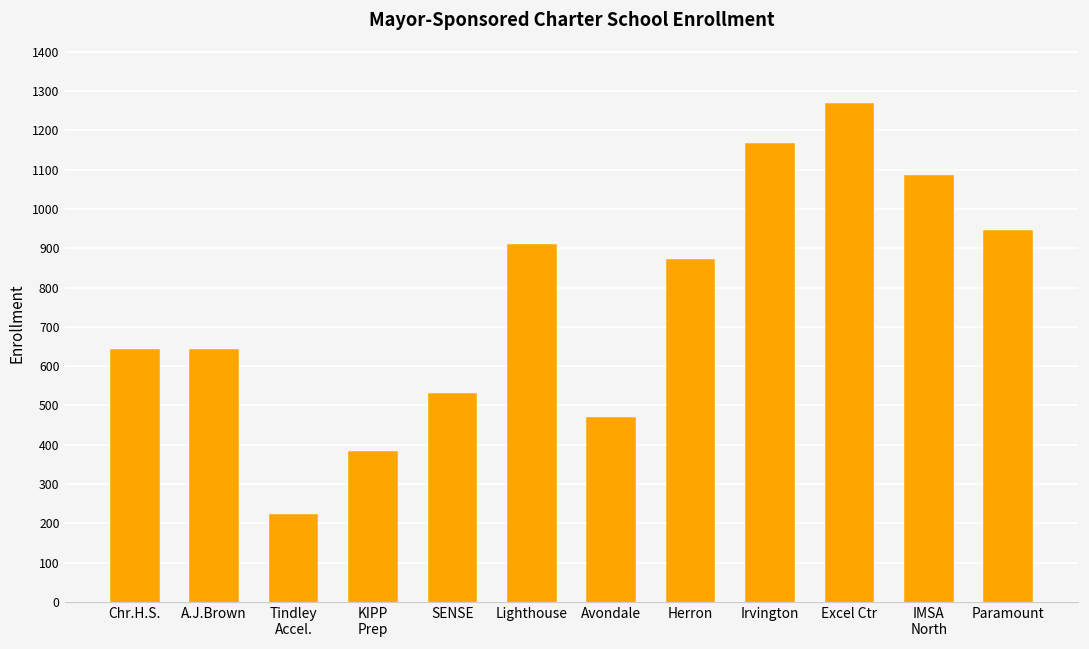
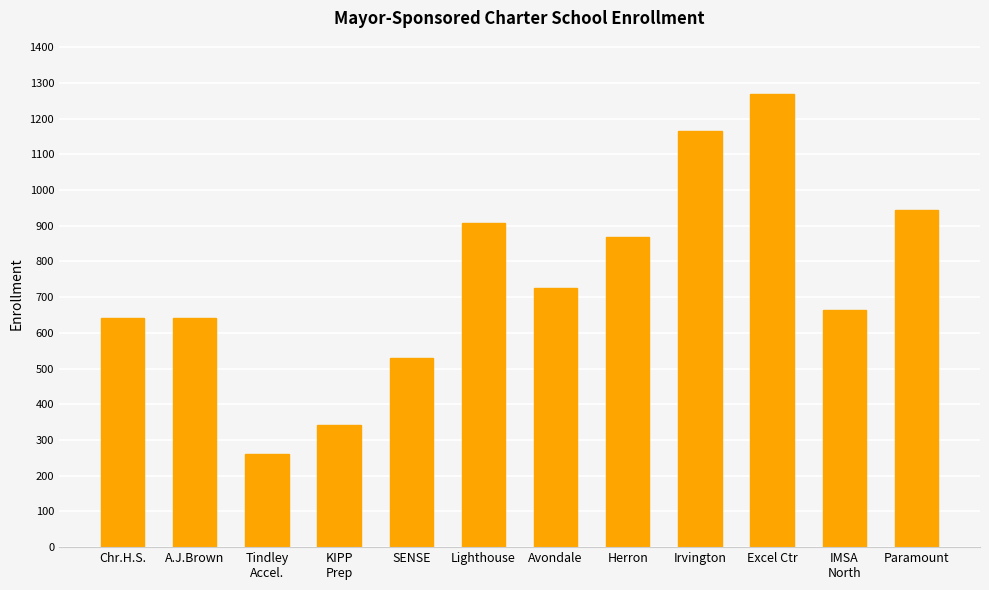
Tindley Accel.: 220 -> 260
KIPP Prep: 380 -> 340
Avondale: 470 -> 730
IMSA North: 1090 -> 670
